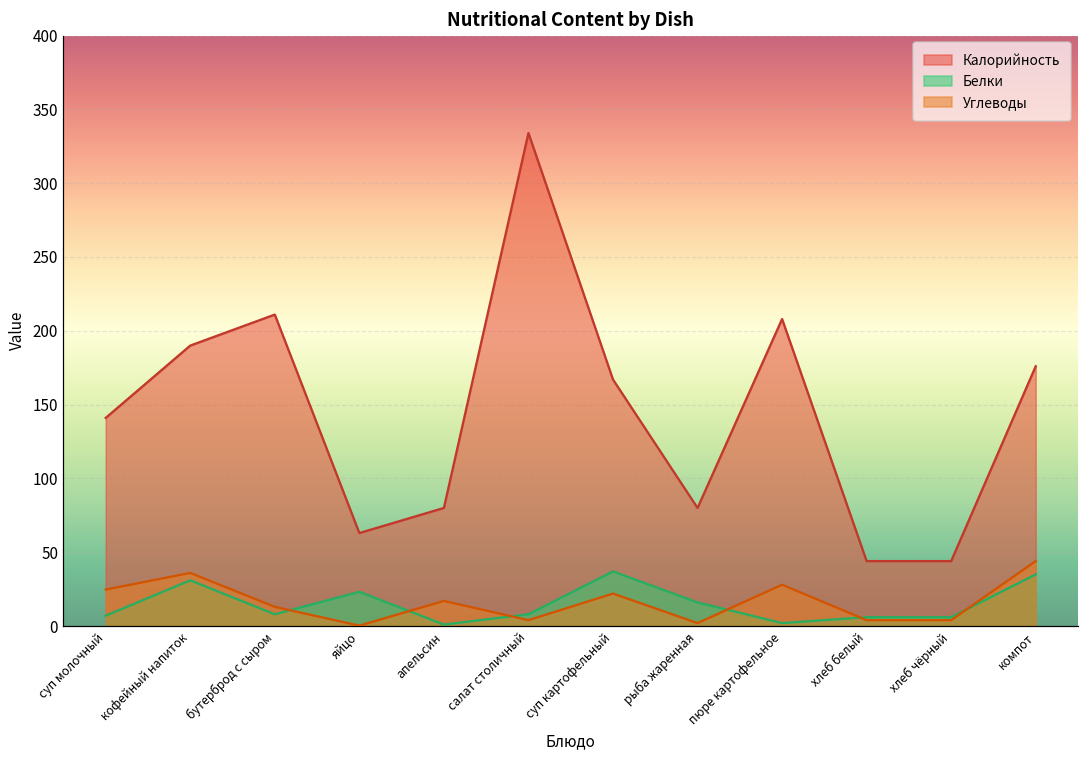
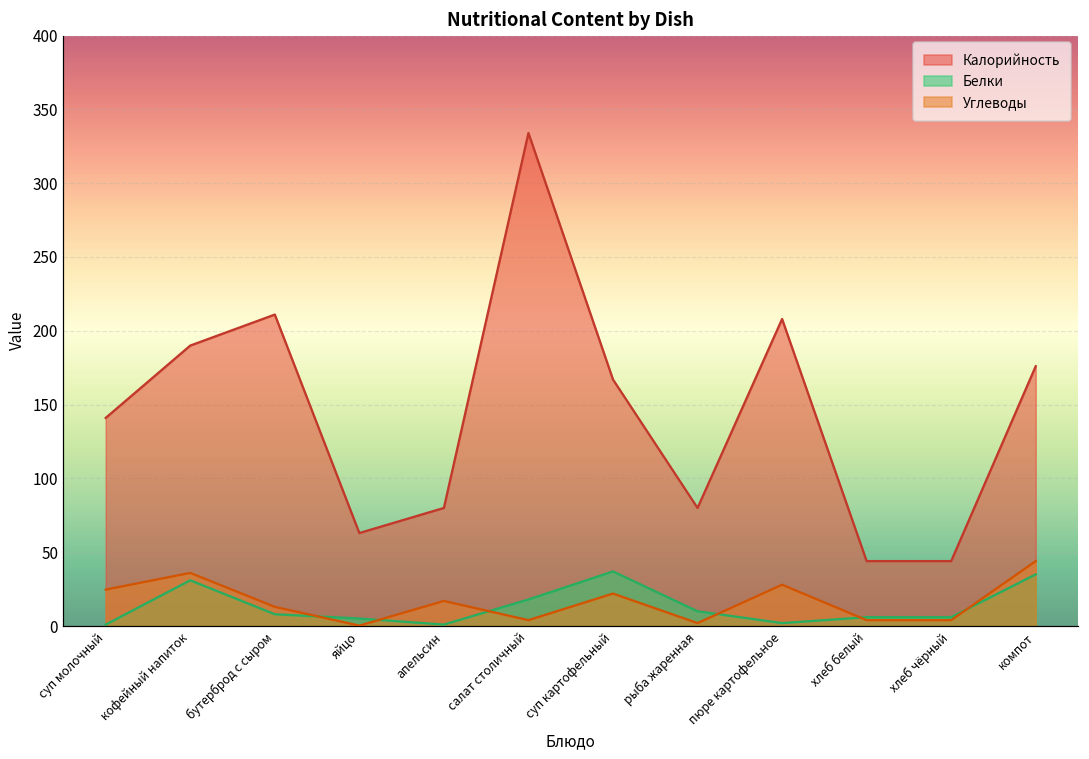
Белки, суп молочный: 7 -> 1
Белки, яйцо: 23 -> 5
Белки, салат столичный: 8 -> 18
Белки, рыба жаренная: 16 -> 10
